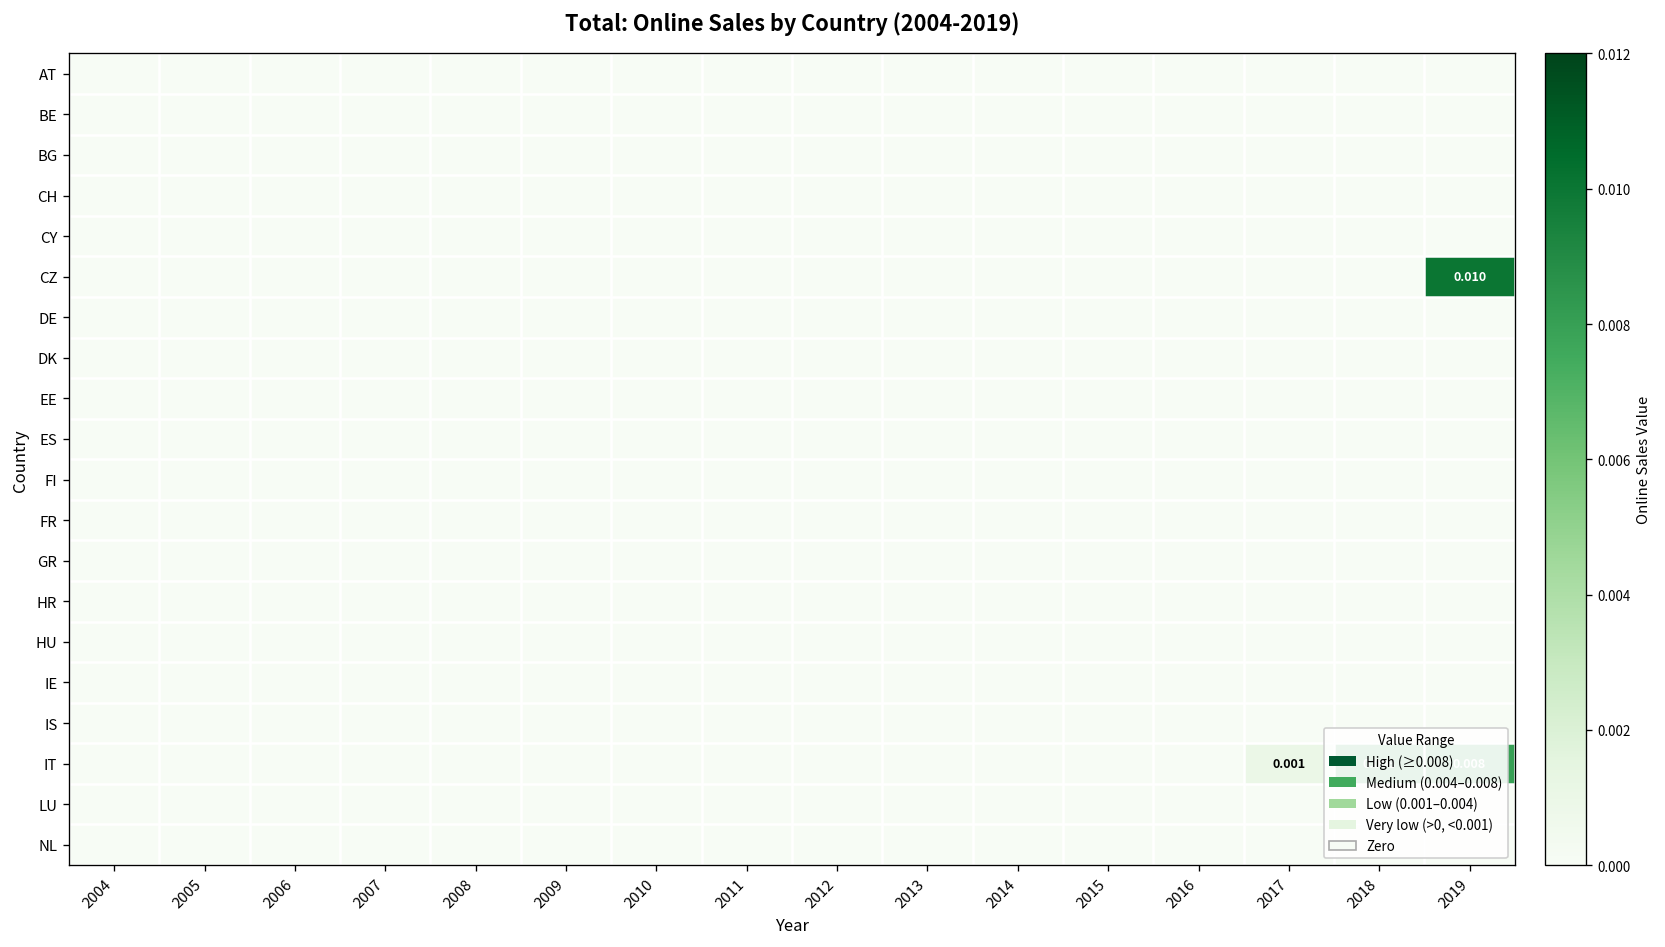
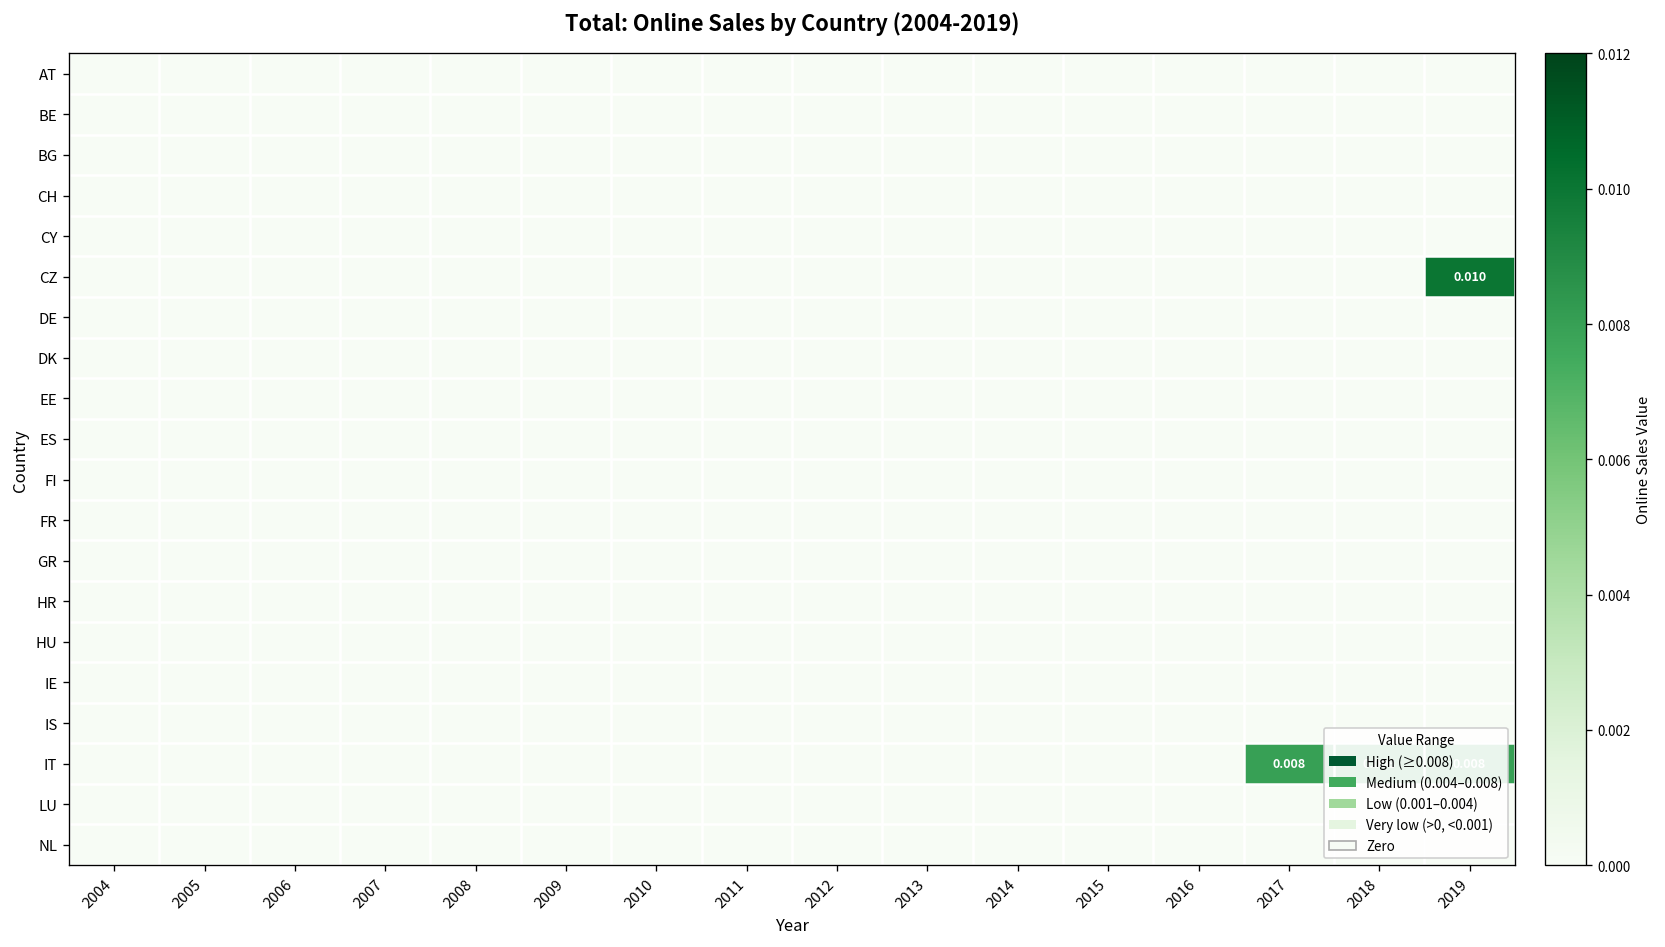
IT, 2017: 0.001 -> 0.008
